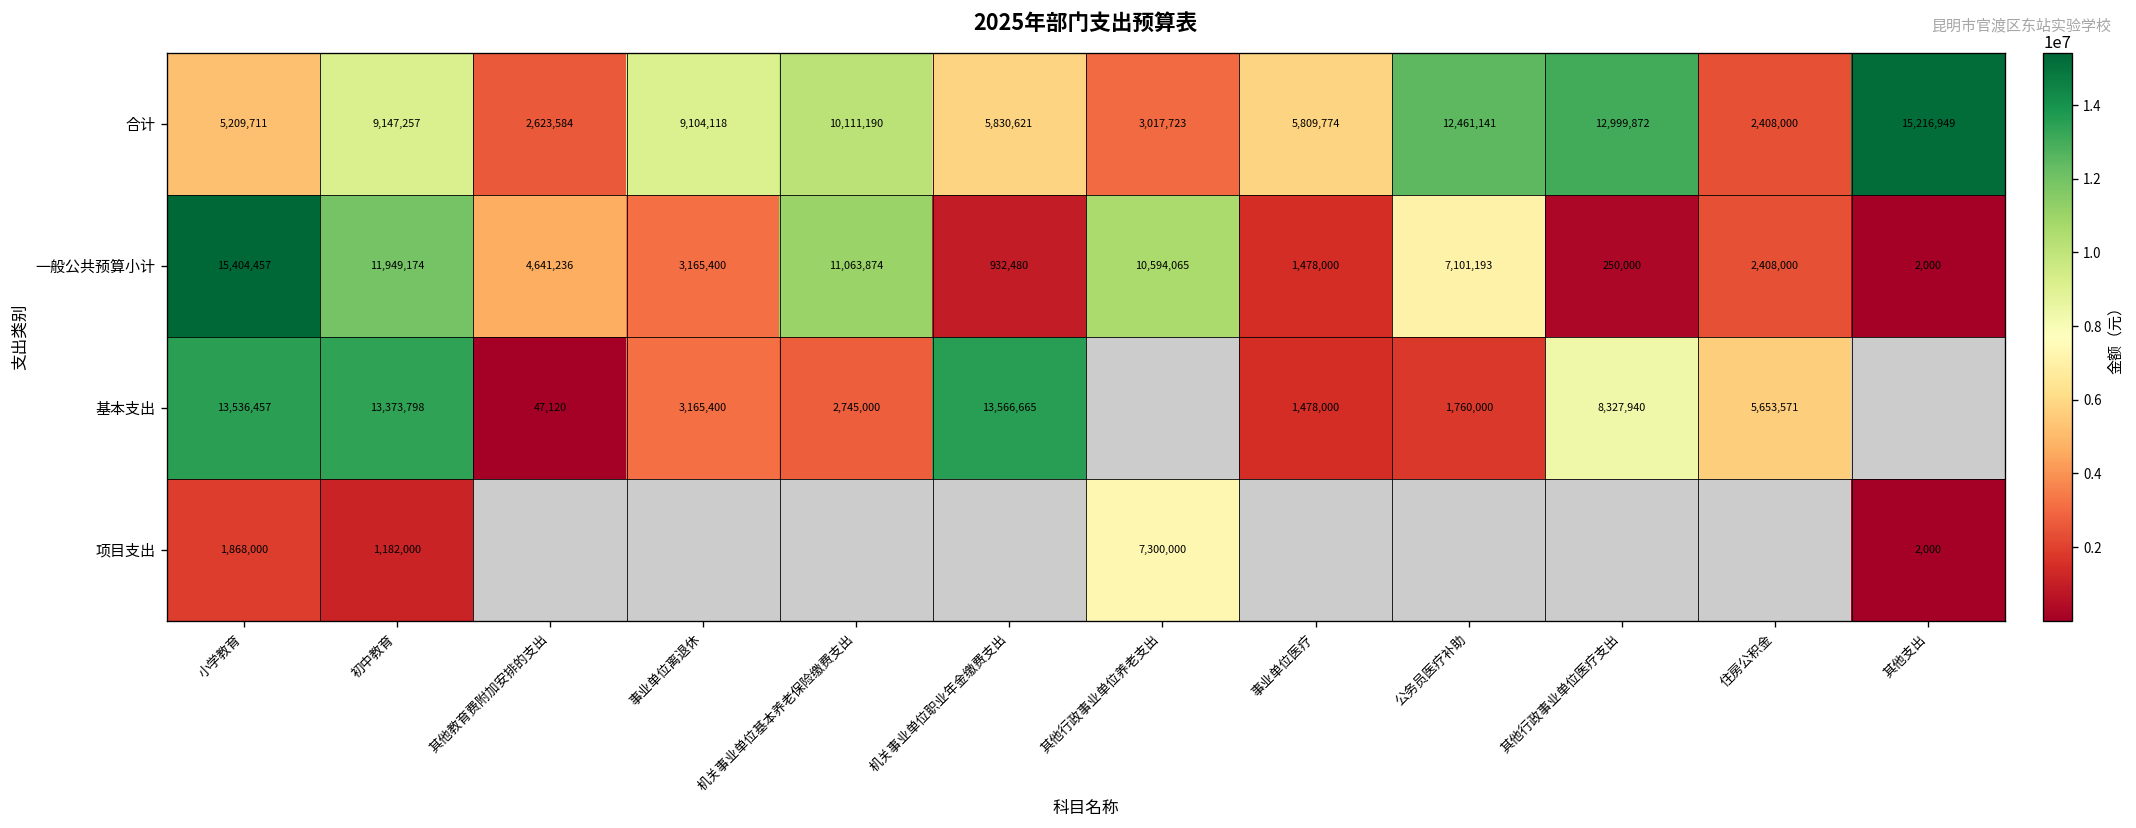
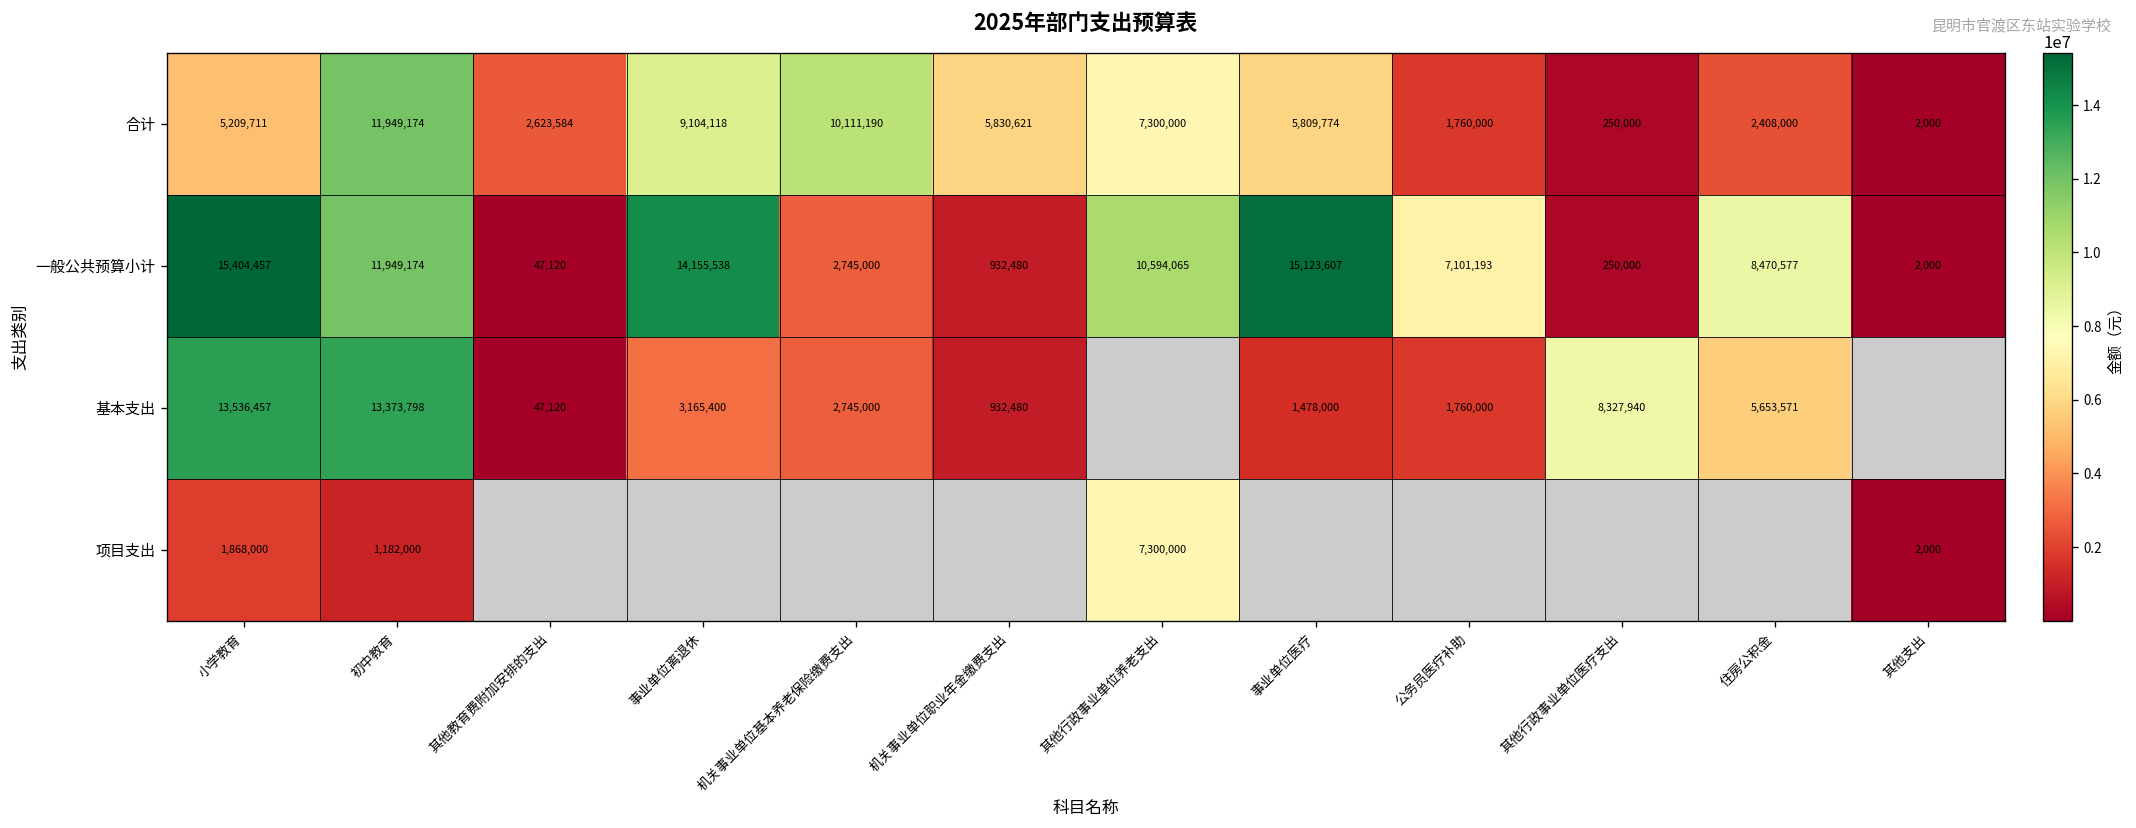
合计, 初中教育: 9,147,257 -> 11,949,174
合计, 其他行政事业单位养老支出: 3,017,723 -> 7,300,000
合计, 公务员医疗补助: 12,461,141 -> 1,760,000
合计, 其他行政事业单位医疗支出: 12,999,872 -> 250,000
合计, 其他支出: 15,216,949 -> 2,000
一般公共预算小计, 其他教育费附加安排的支出: 4,641,236 -> 47,120
一般公共预算小计, 事业单位离退休: 3,165,400 -> 14,155,538
一般公共预算小计, 机关事业单位基本养老保险缴费支出: 11,063,874 -> 2,745,000
一般公共预算小计, 事业单位医疗: 1,478,000 -> 15,123,607
一般公共预算小计, 住房公积金: 2,408,000 -> 8,470,577
基本支出, 机关事业单位职业年金缴费支出: 13,566,665 -> 932,480
